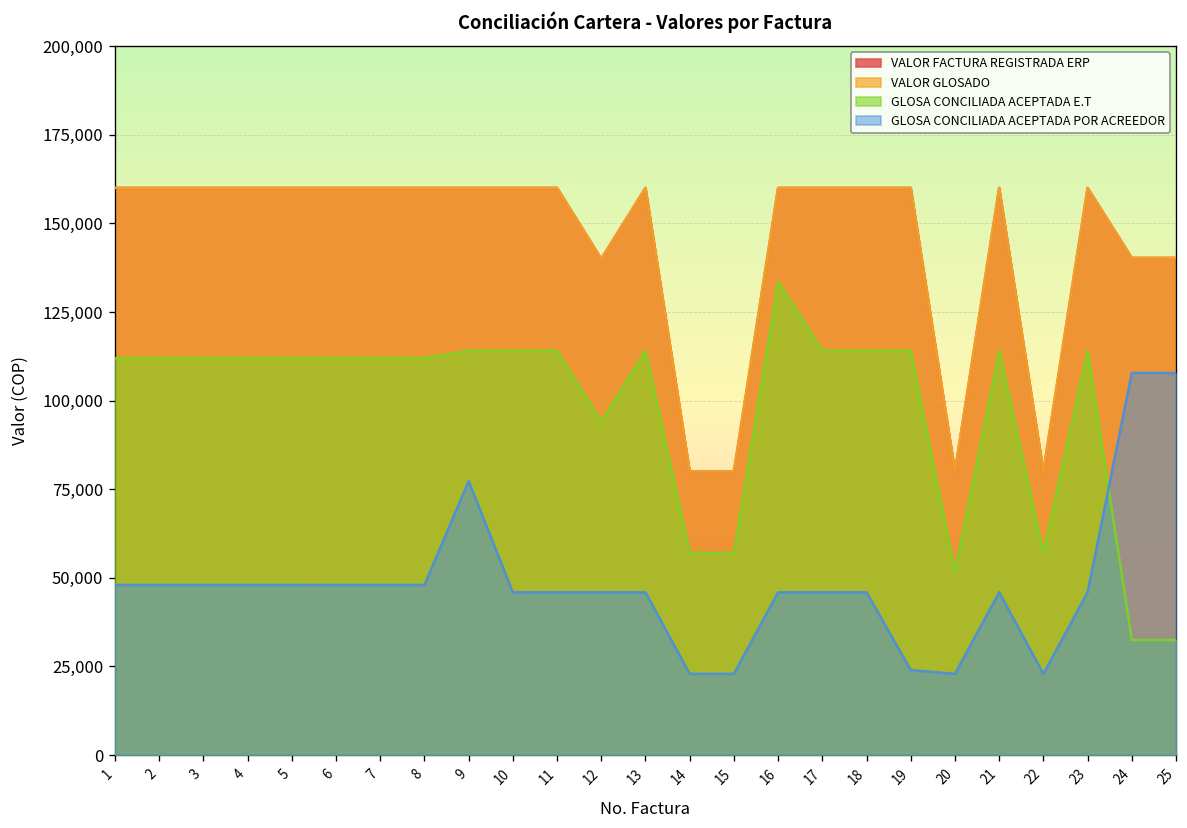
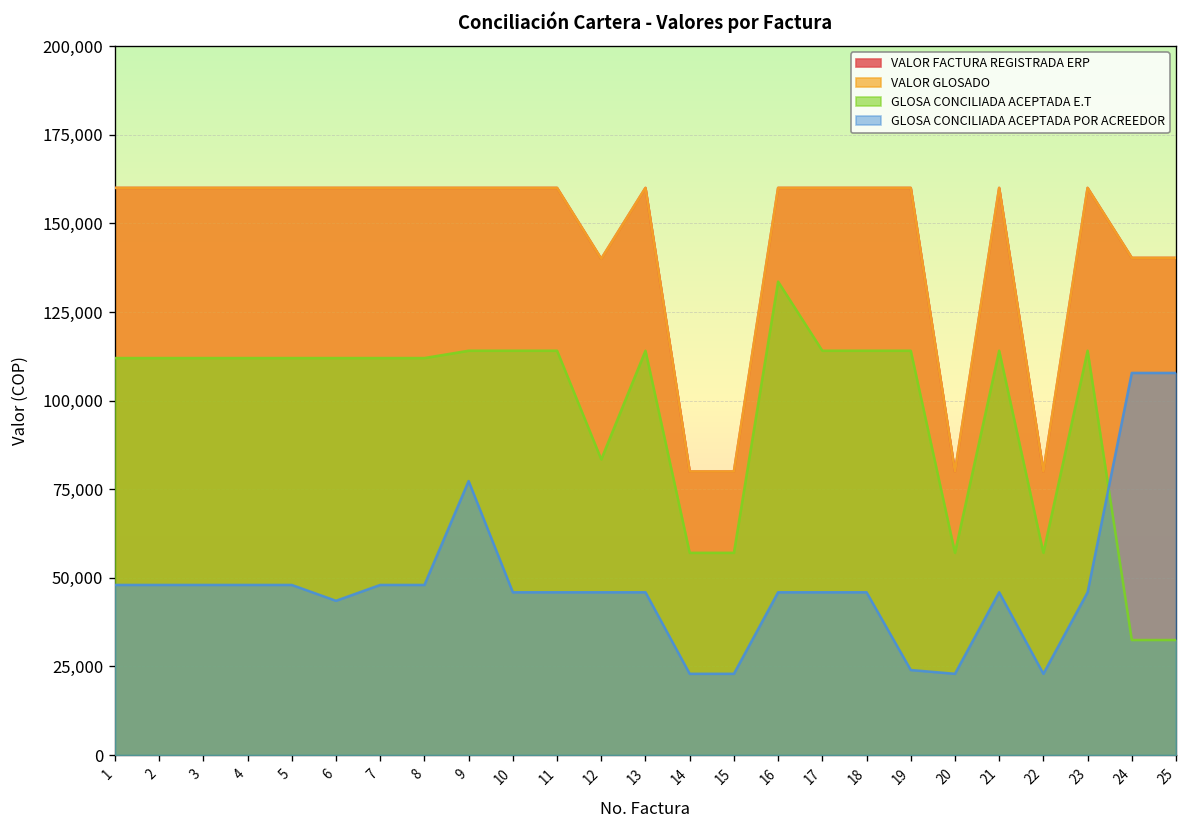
GLOSA CONCILIADA ACEPTADA POR ACREEDOR, 6: 48,000 -> 44,000
GLOSA CONCILIADA ACEPTADA E.T, 12: 94,000 -> 83,000
GLOSA CONCILIADA ACEPTADA E.T, 20: 52,000 -> 57,000
